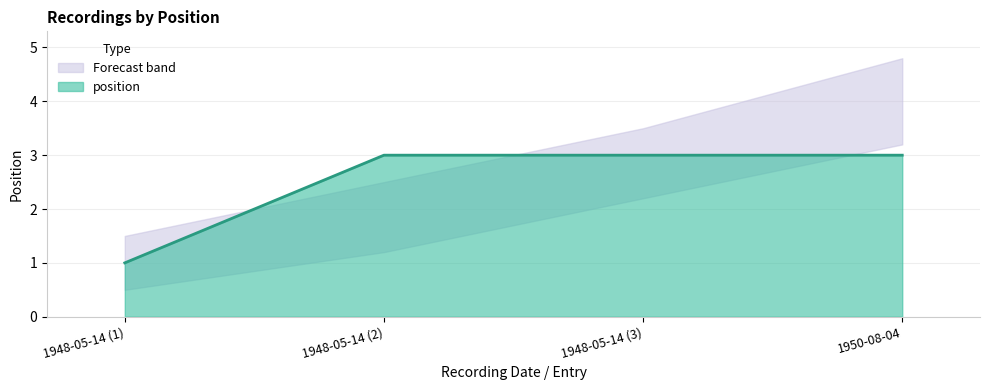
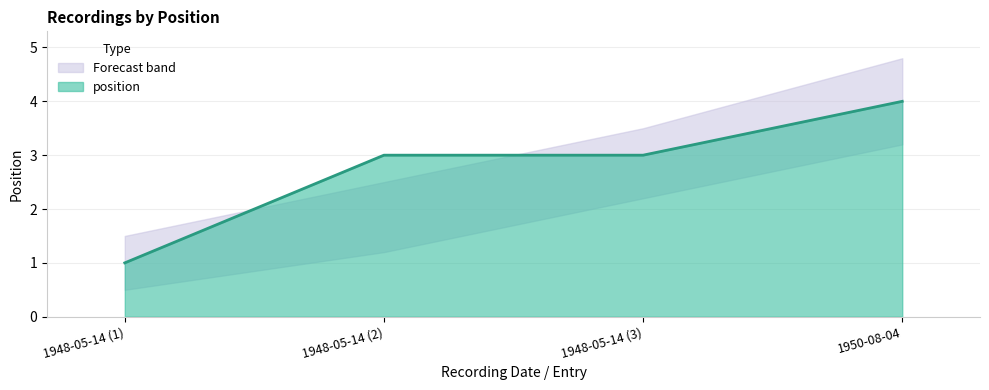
position, 1950-08-04: 3 -> 4
